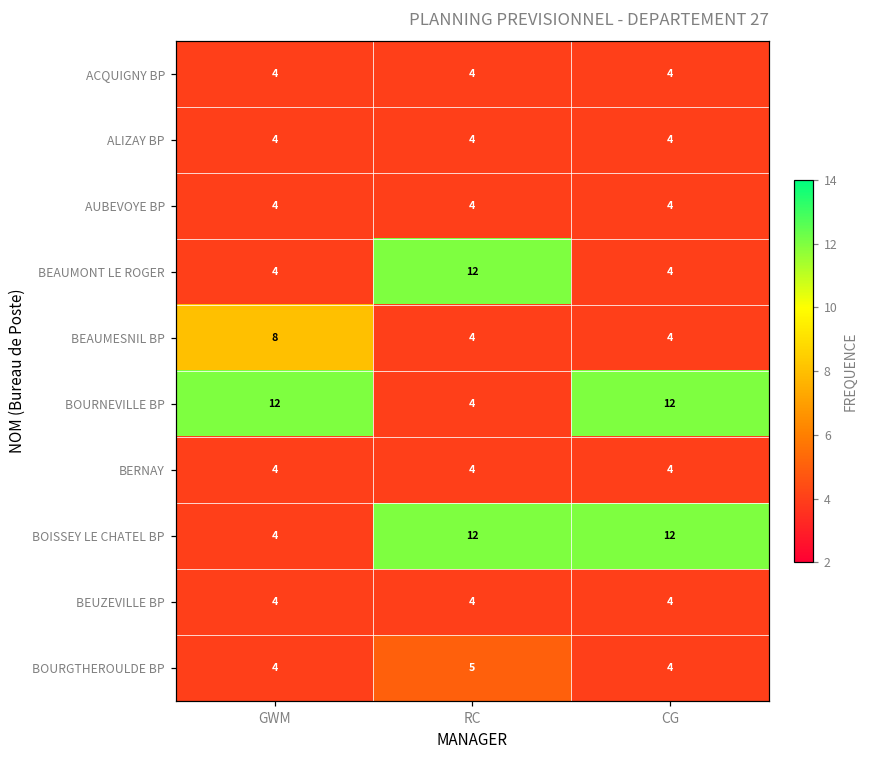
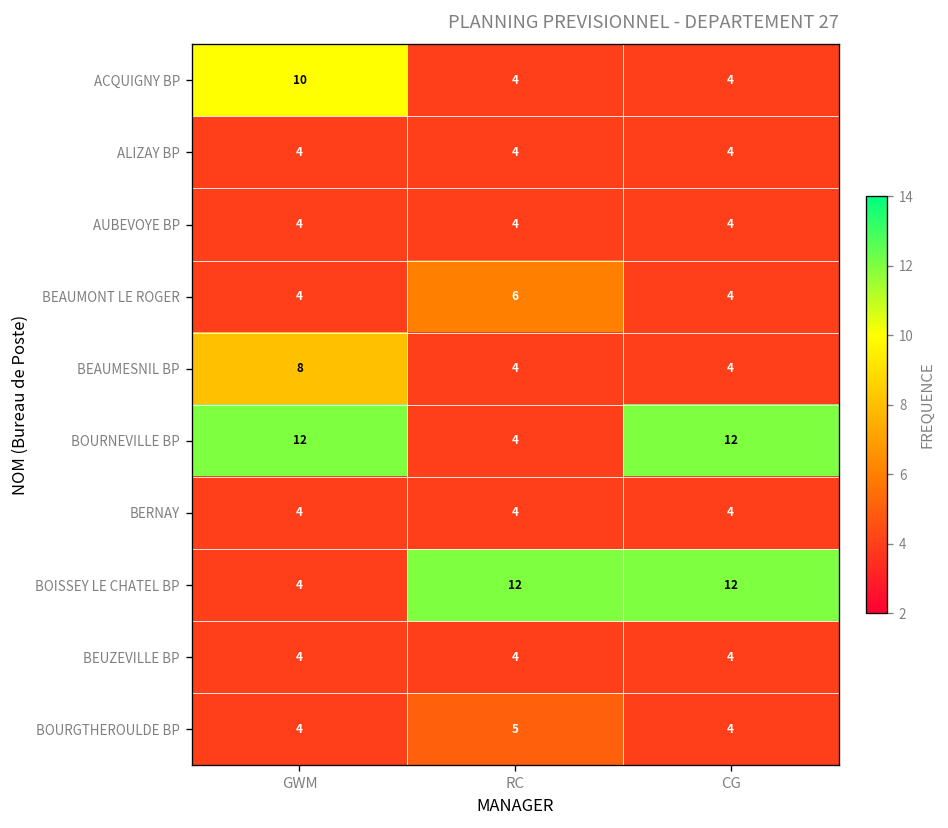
ACQUIGNY BP, GWM: 4 -> 10
BEAUMONT LE ROGER, RC: 12 -> 6
